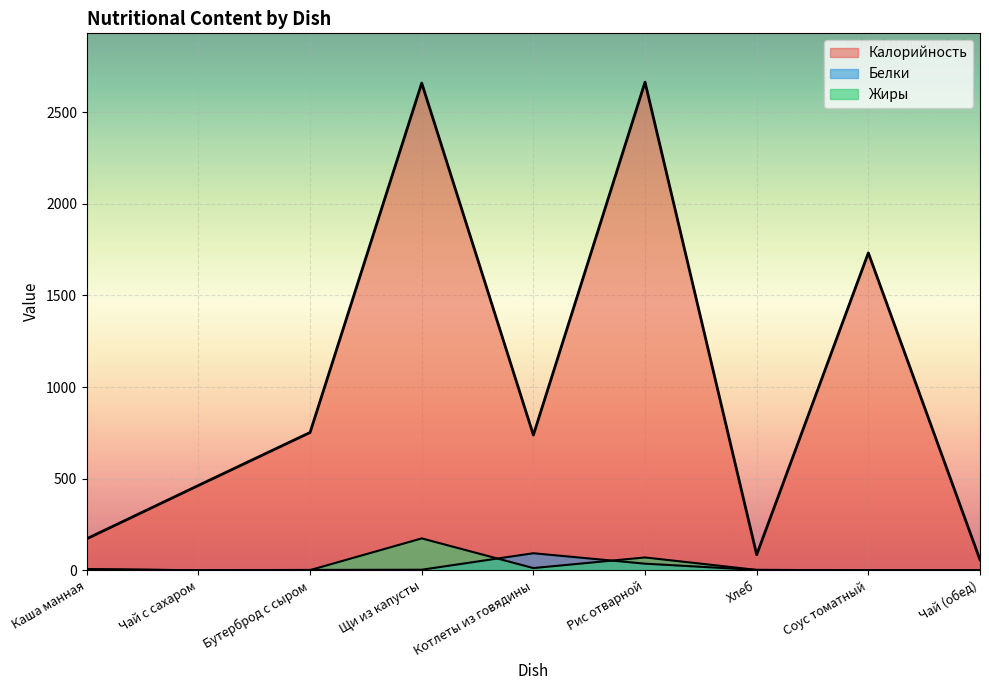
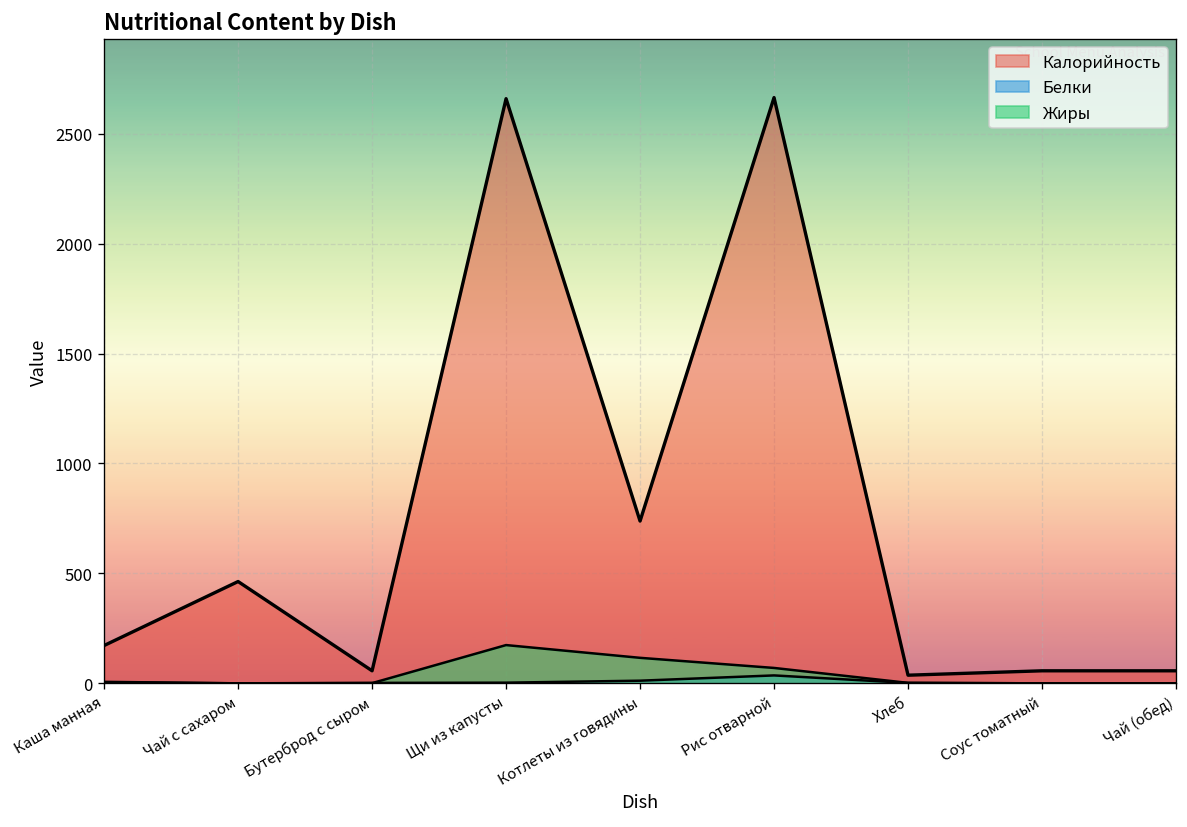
Калорийность, Бутерброд с сыром: 750 -> 60
Белки, Котлеты из говядины: 90 -> 10
Жиры, Котлеты из говядины: 10 -> 120
Калорийность, Хлеб: 90 -> 40
Калорийность, Соус томатный: 1730 -> 60
